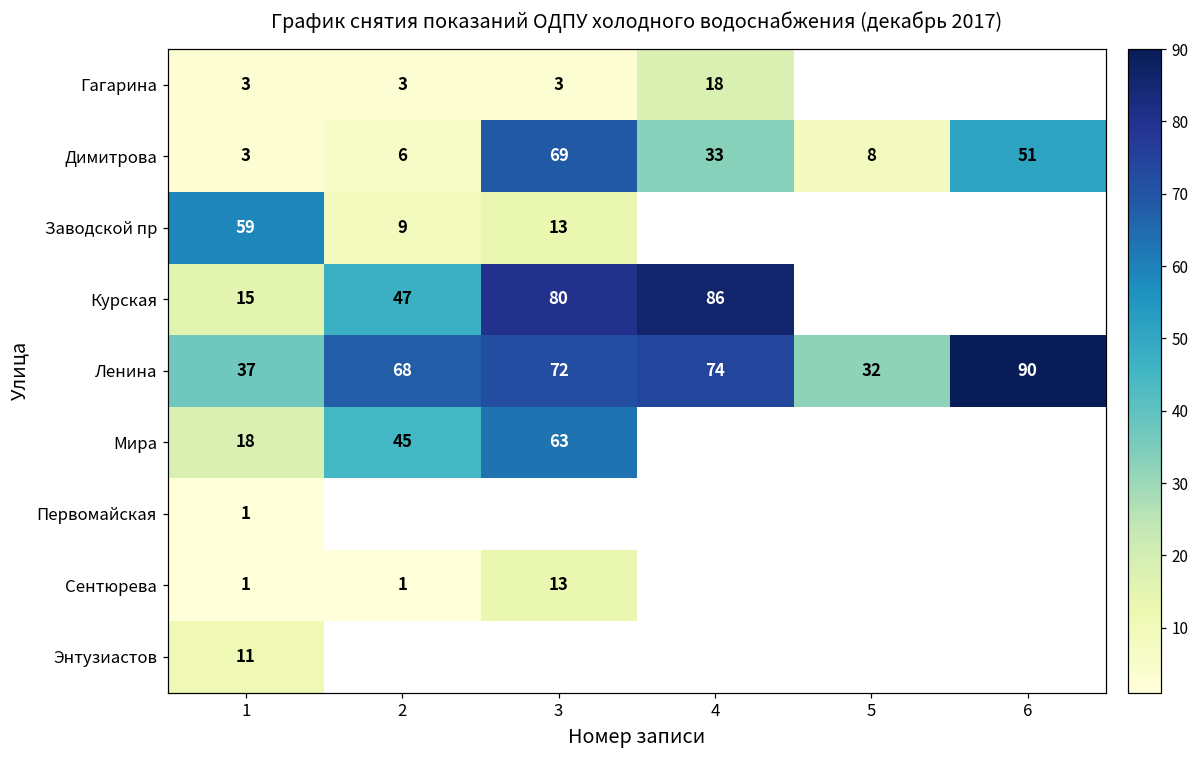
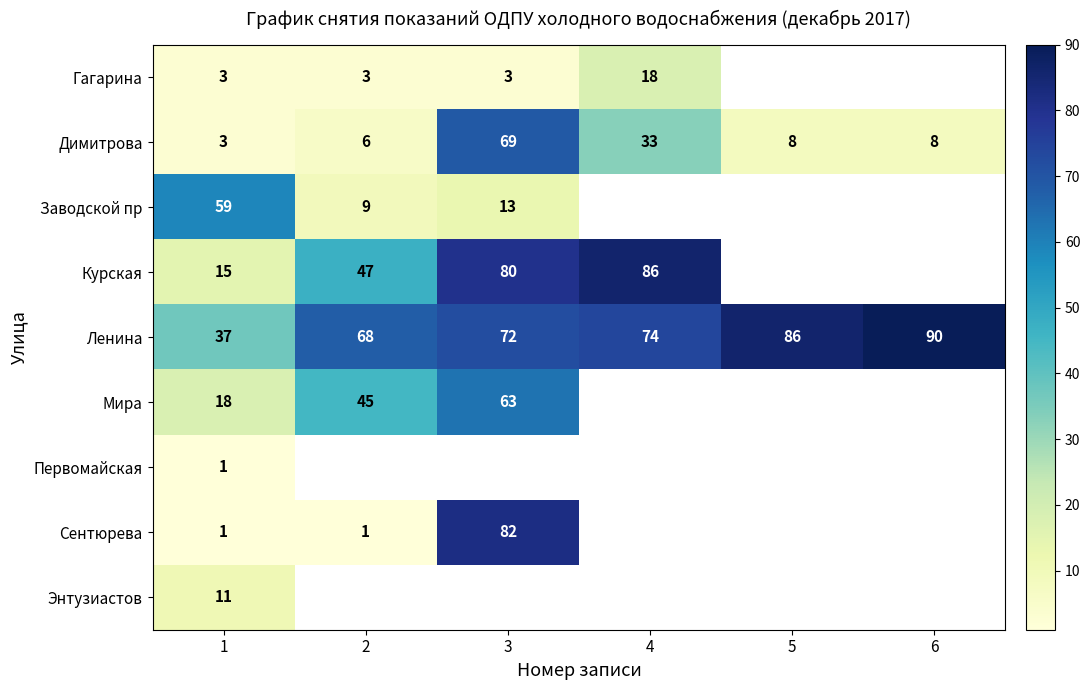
Димитрова, 6: 51 -> 8
Ленина, 5: 32 -> 86
Сентюрева, 3: 13 -> 82
